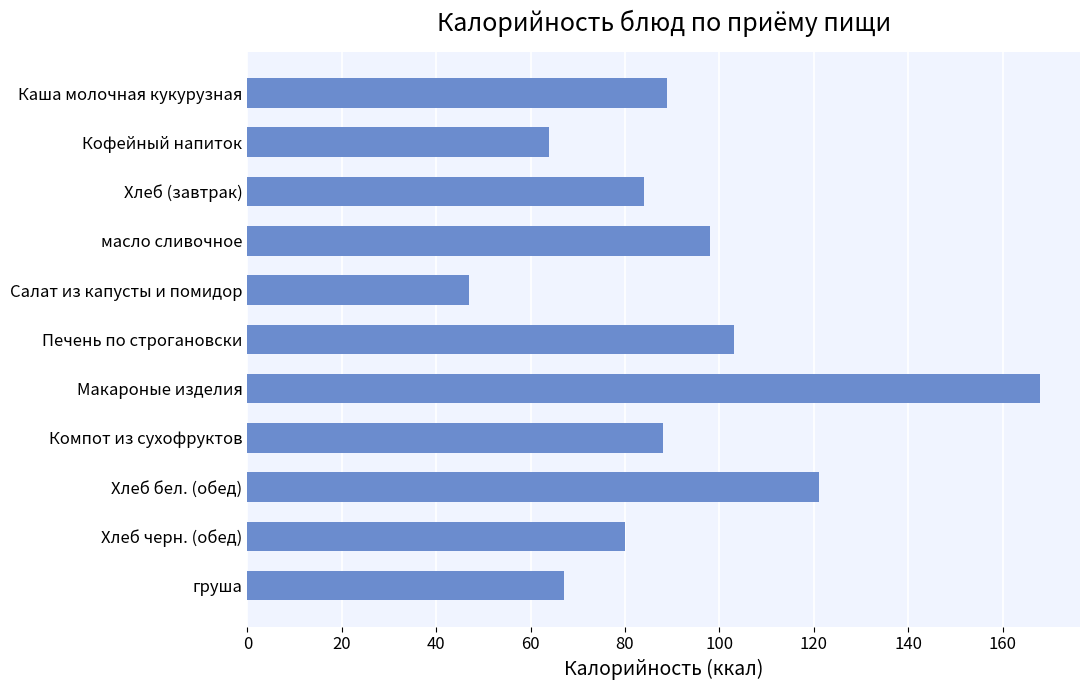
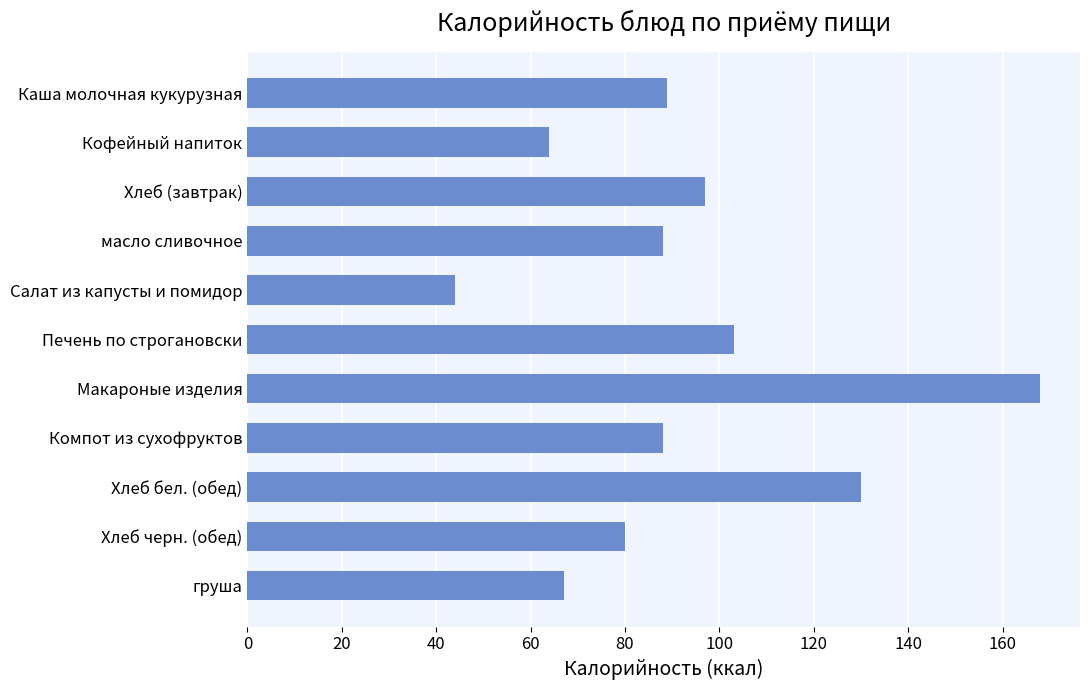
Хлеб (завтрак): 84 -> 97
масло сливочное: 98 -> 88
Салат из капусты и помидор: 47 -> 44
Хлеб бел. (обед): 121 -> 130
